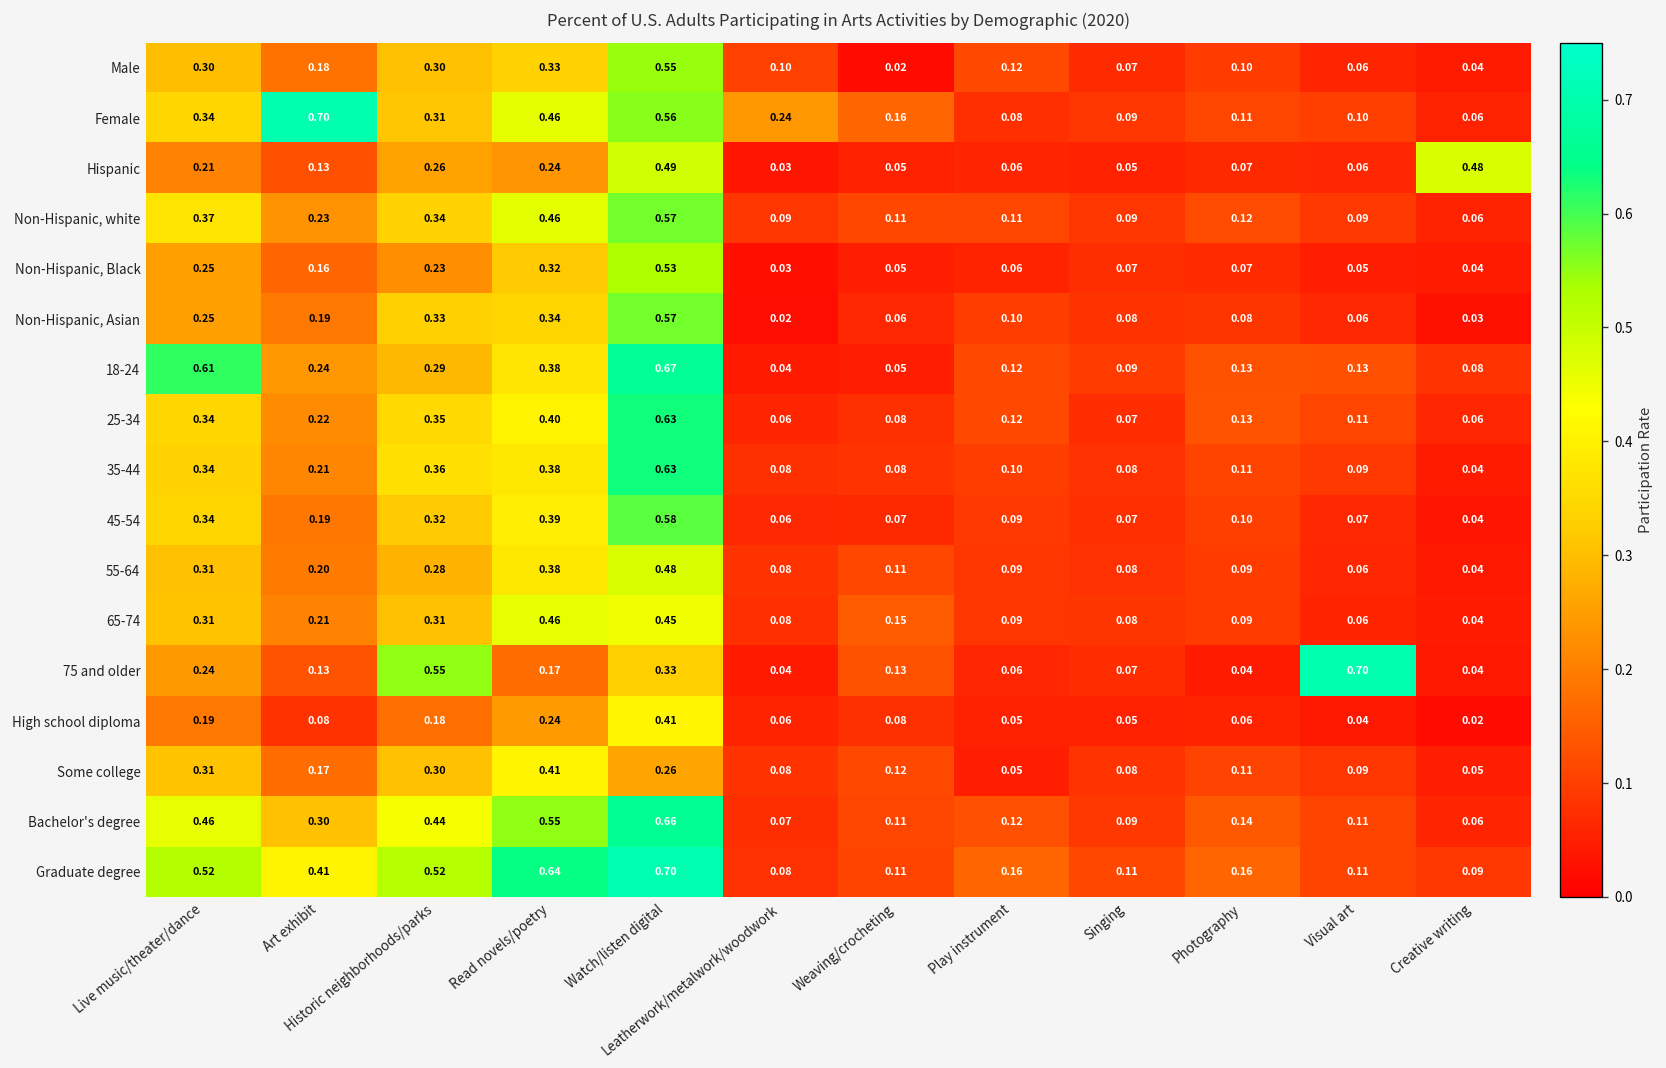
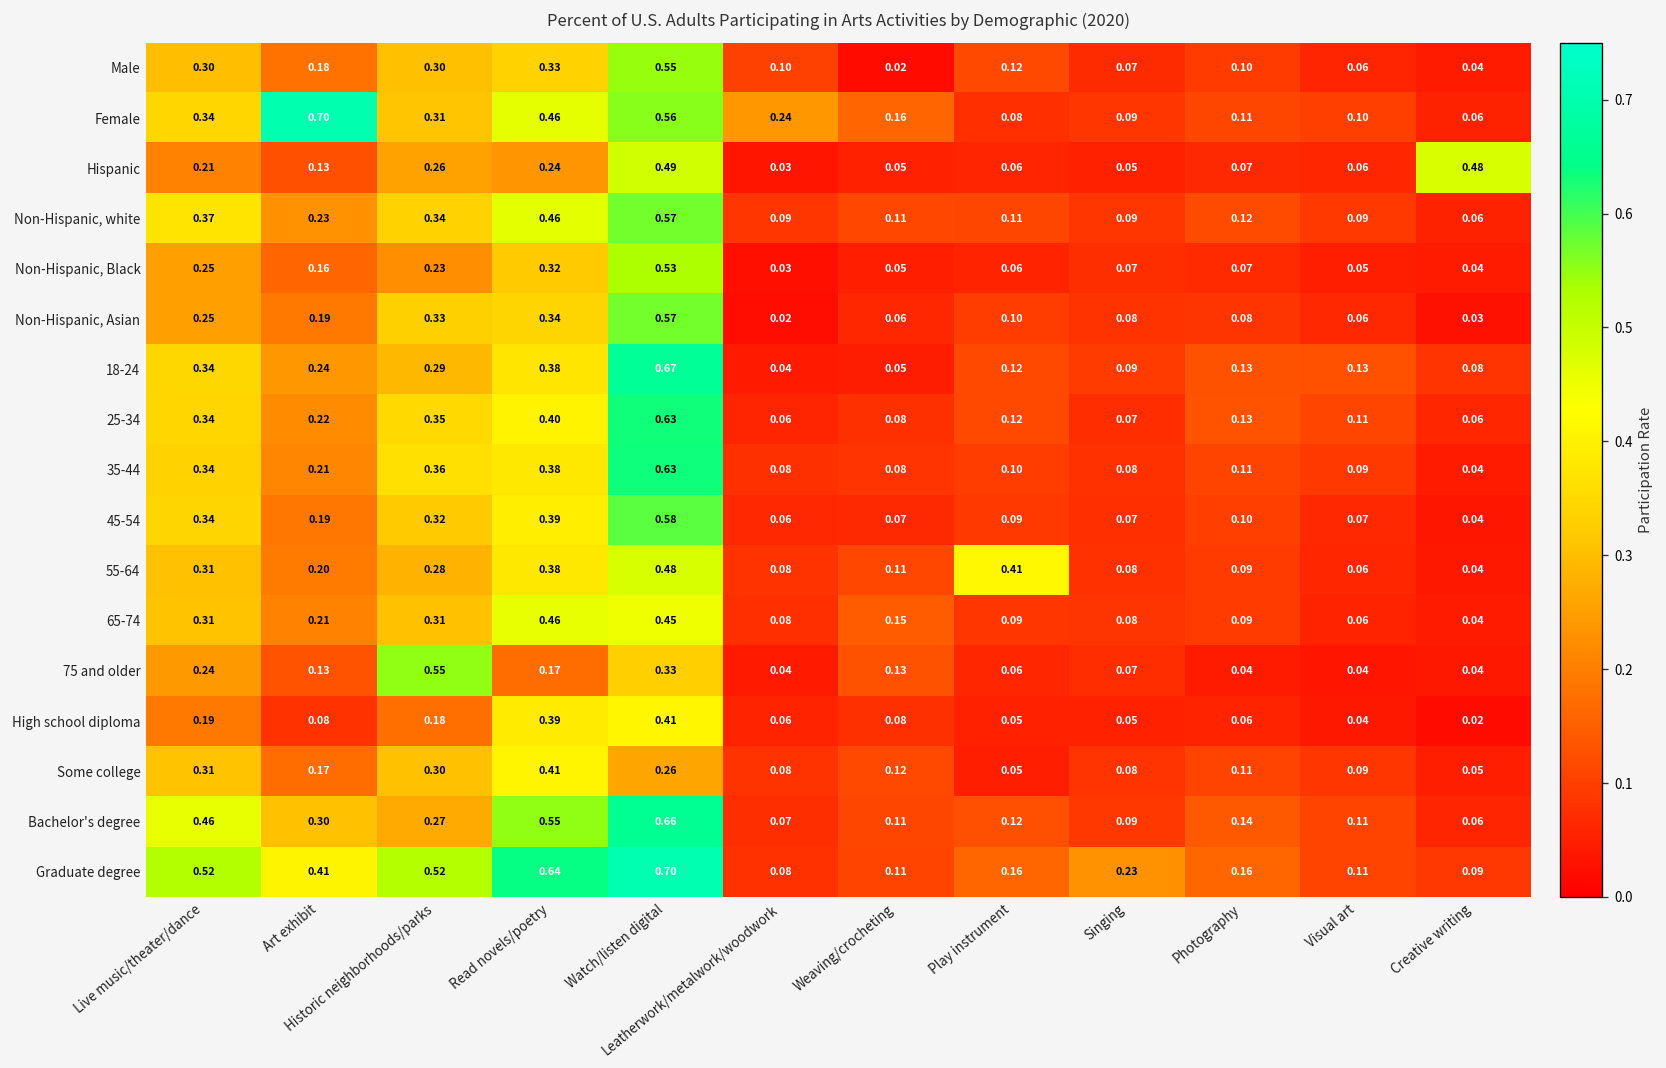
18-24, Live music/theater/dance: 0.61 -> 0.34
55-64, Play instrument: 0.09 -> 0.41
75 and older, Visual art: 0.70 -> 0.04
High school diploma, Read novels/poetry: 0.24 -> 0.39
Bachelor's degree, Historic neighborhoods/parks: 0.44 -> 0.27
Graduate degree, Singing: 0.11 -> 0.23
